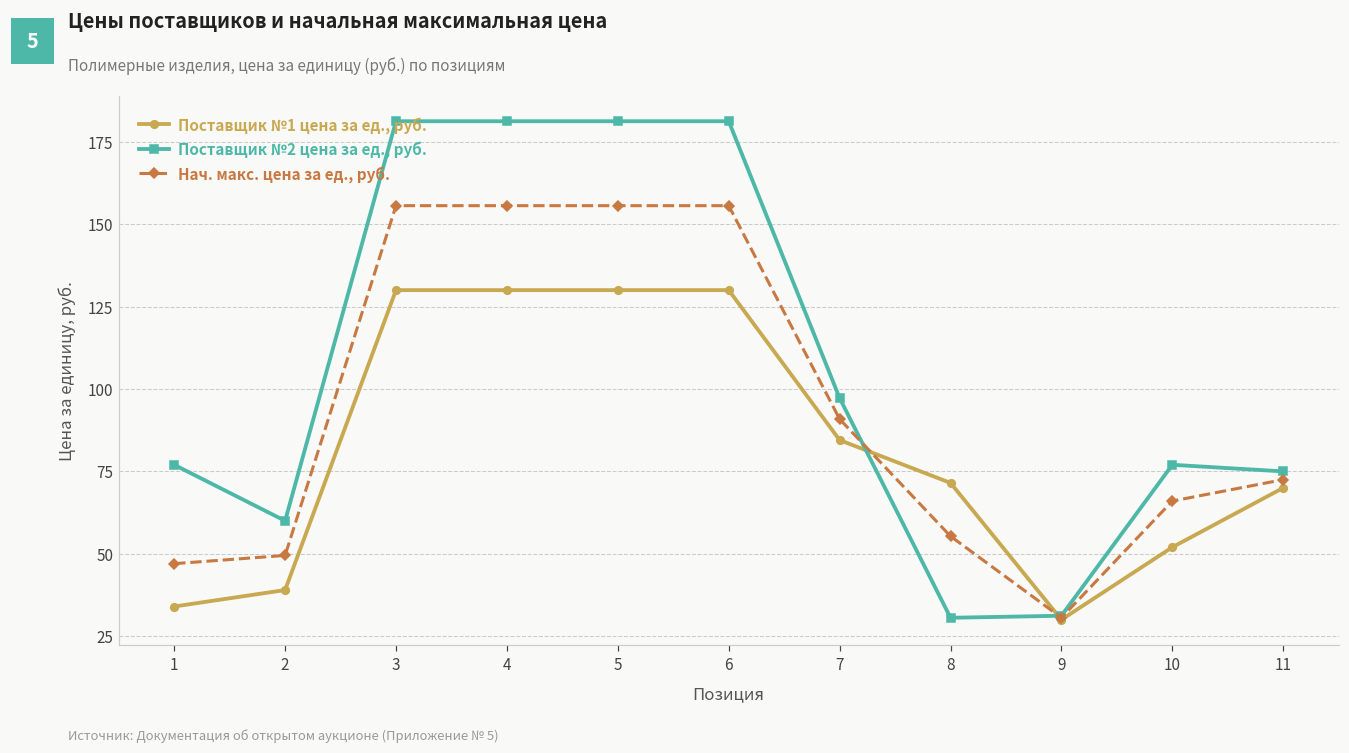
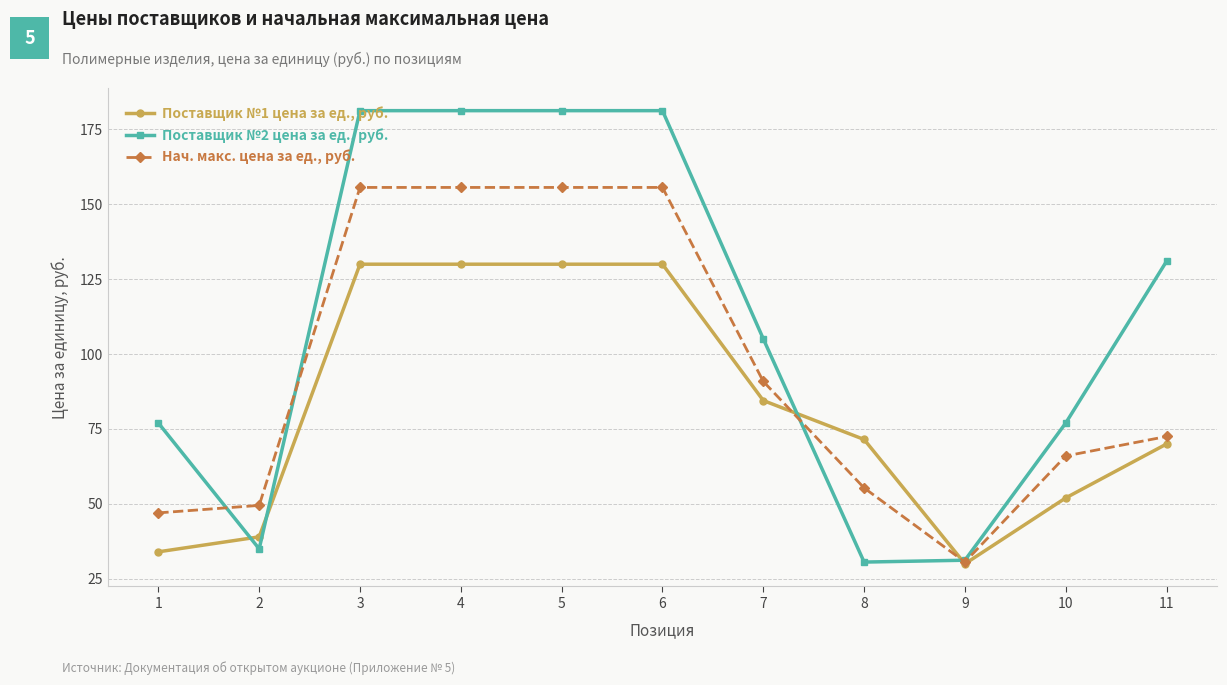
Поставщик №2 цена за ед., руб., 2: 60 -> 35
Поставщик №2 цена за ед., руб., 7: 97 -> 105
Поставщик №2 цена за ед., руб., 11: 75 -> 131
